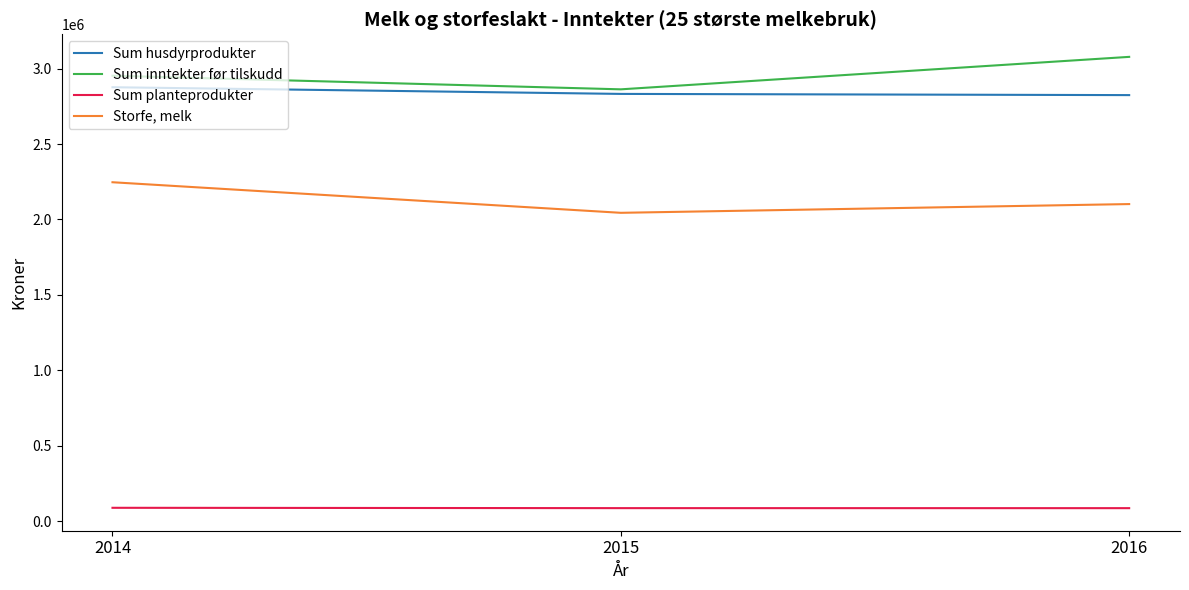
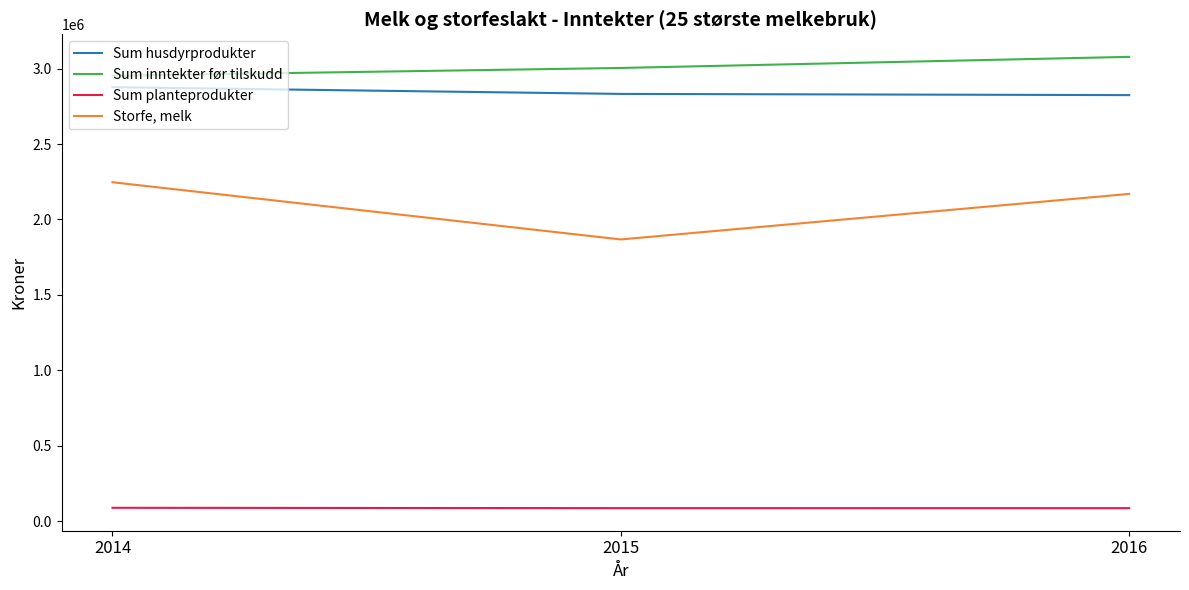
Sum inntekter før tilskudd, 2015: 2860000 -> 3000000
Storfe, melk, 2015: 2040000 -> 1870000
Storfe, melk, 2016: 2100000 -> 2170000
